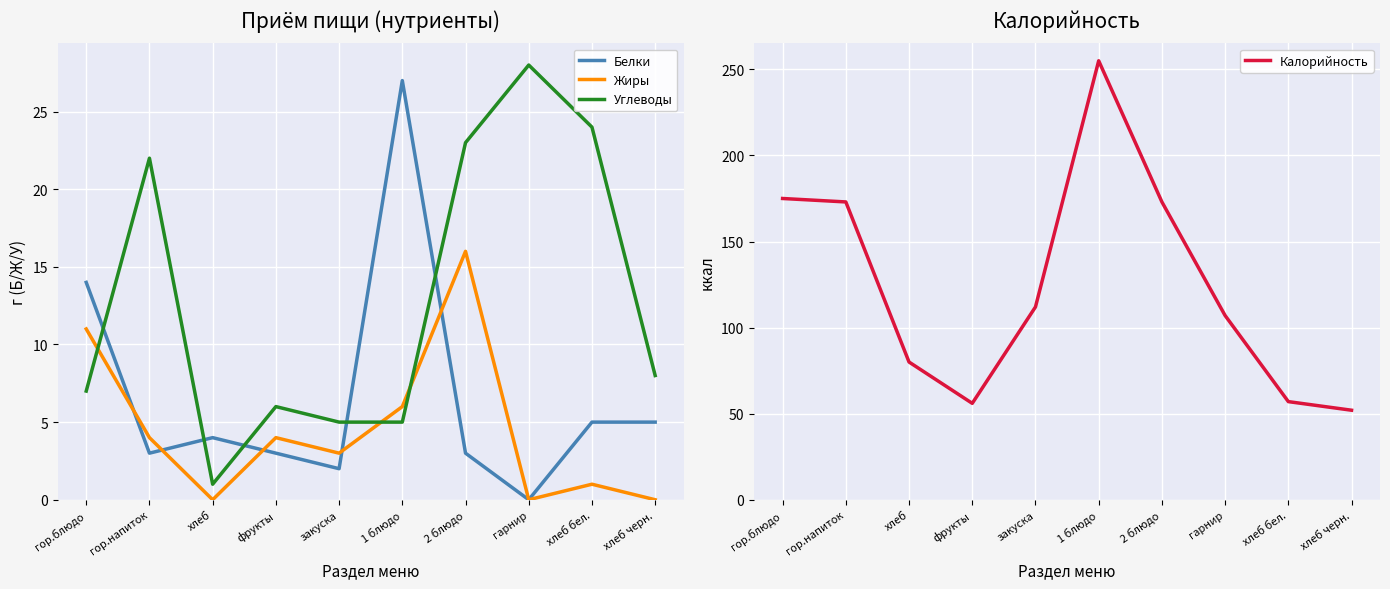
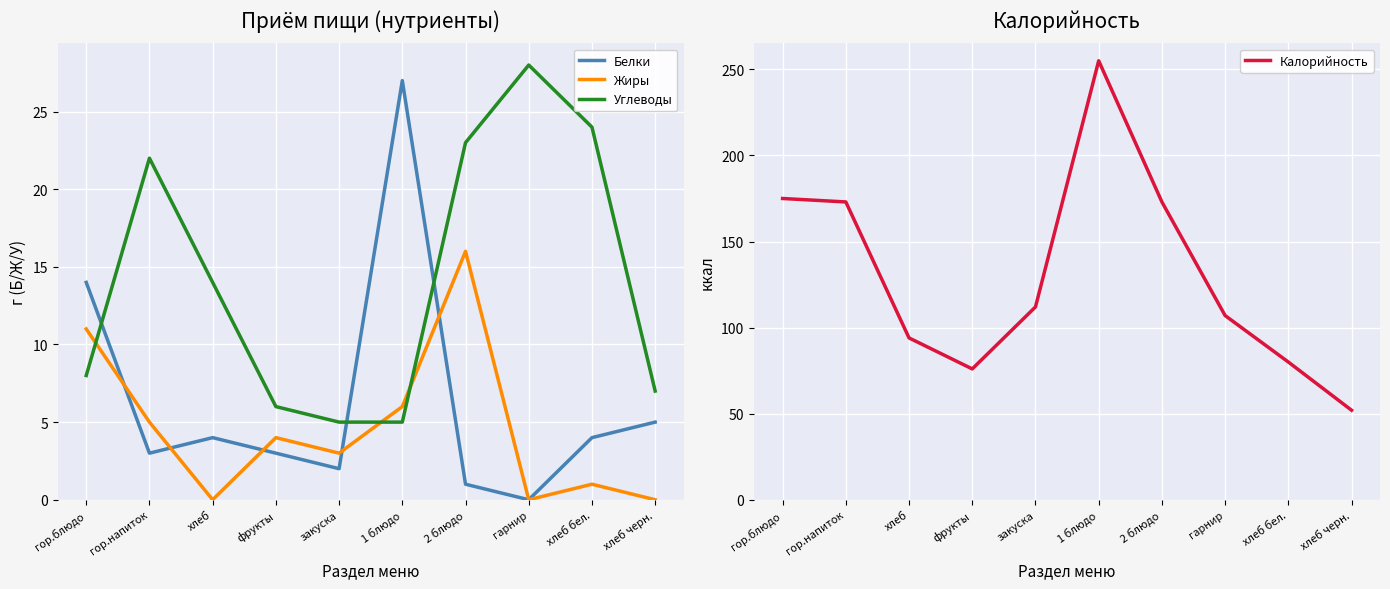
Приём пищи (нутриенты), Углеводы, гор.блюдо: 7 -> 8
Приём пищи (нутриенты), Жиры, гор.напиток: 4 -> 5
Приём пищи (нутриенты), Углеводы, хлеб: 1 -> 14
Приём пищи (нутриенты), Белки, 2 блюдо: 3 -> 1
Приём пищи (нутриенты), Белки, хлеб бел.: 5 -> 4
Приём пищи (нутриенты), Углеводы, хлеб черн.: 8 -> 7
Калорийность, хлеб: 80 -> 94
Калорийность, фрукты: 56 -> 76
Калорийность, хлеб бел.: 57 -> 80
